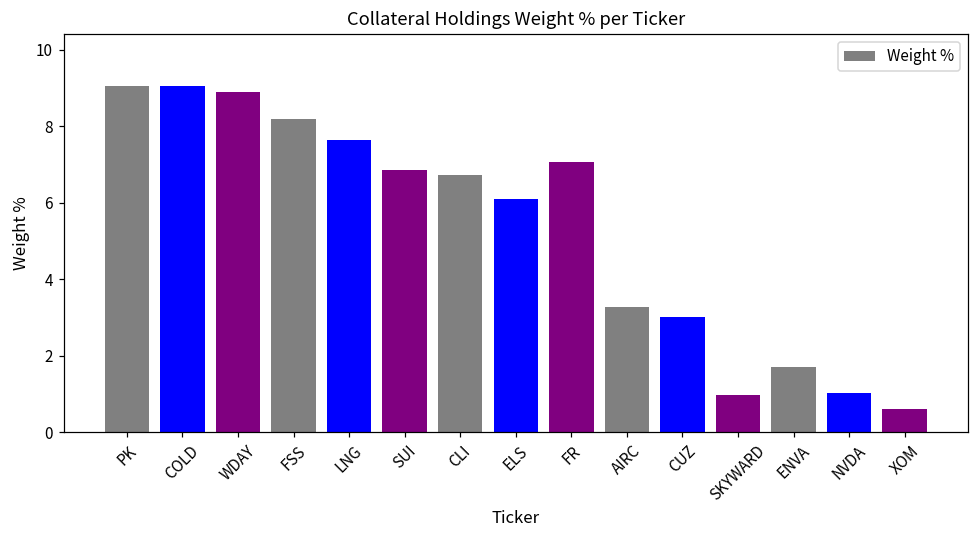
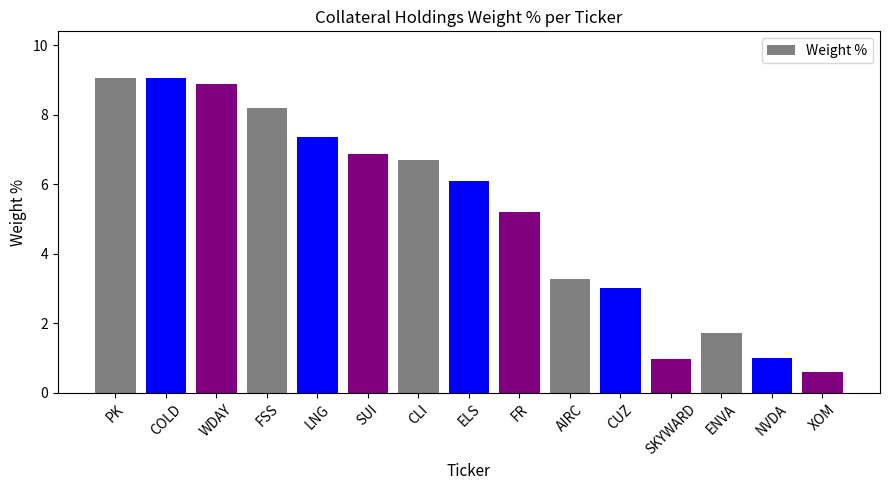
LNG: 7.7 -> 7.4
FR: 7.1 -> 5.2
